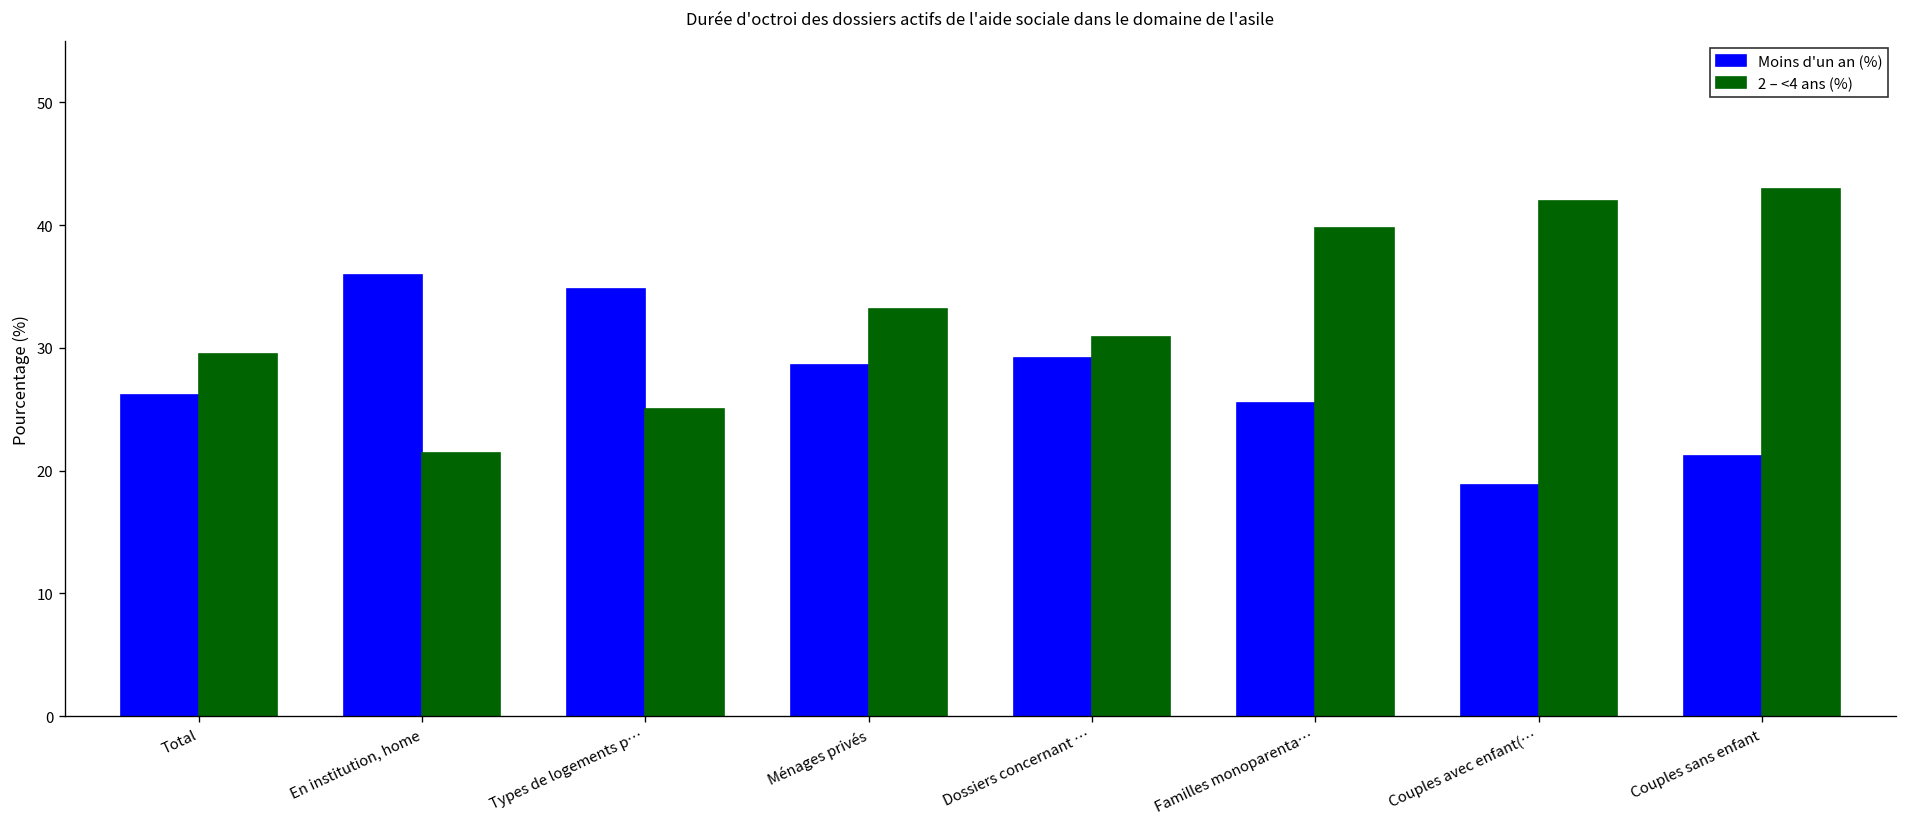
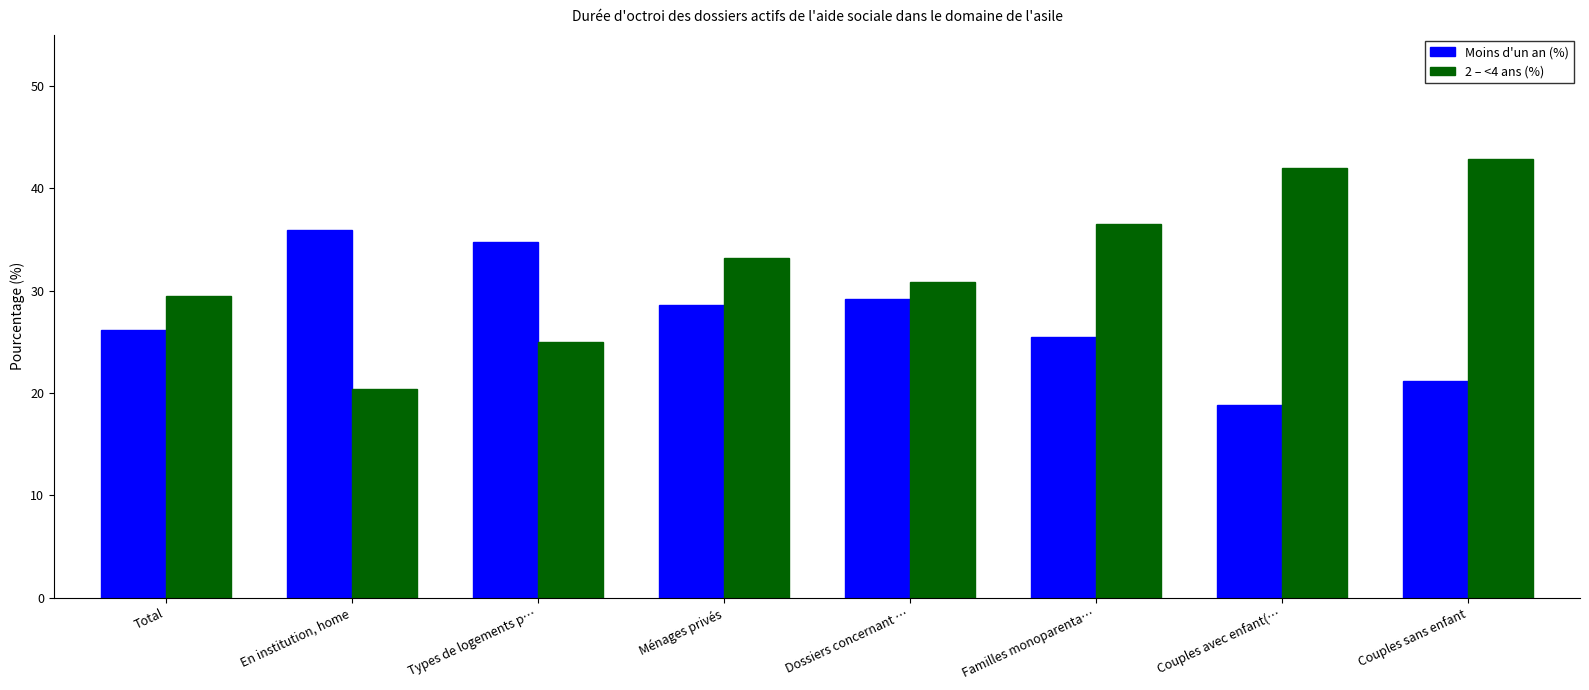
2 – <4 ans (%), En institution, home: 21.4 -> 20.4
2 – <4 ans (%), Familles monoparenta…: 39.8 -> 36.5
